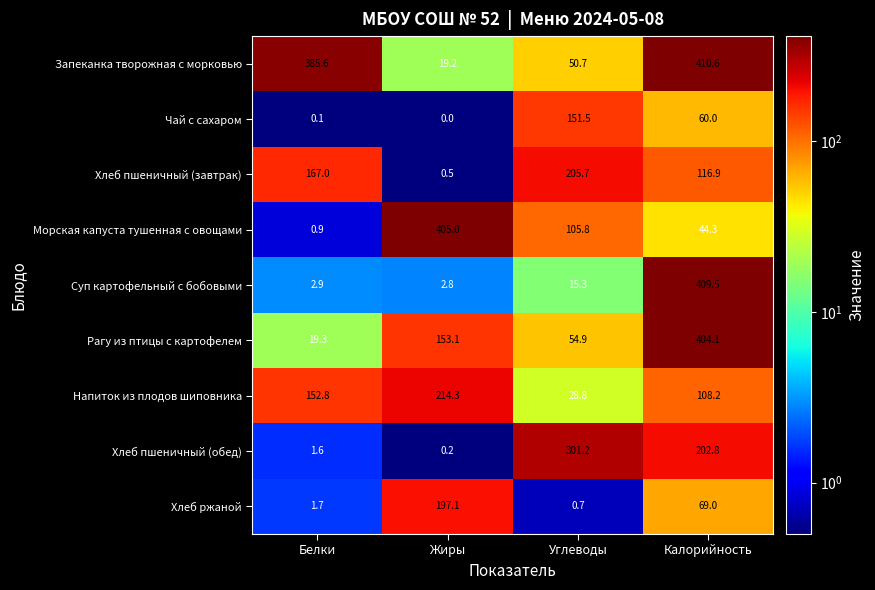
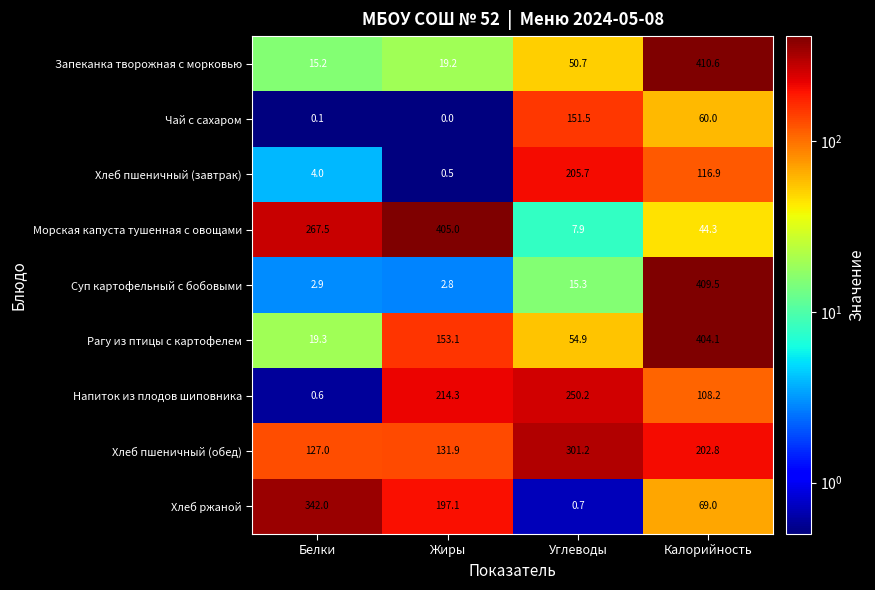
Запеканка творожная с морковью, Белки: 385.6 -> 15.2
Хлеб пшеничный (завтрак), Белки: 167.0 -> 4.0
Морская капуста тушенная с овощами, Белки: 0.9 -> 267.5
Морская капуста тушенная с овощами, Углеводы: 105.8 -> 7.9
Напиток из плодов шиповника, Белки: 152.8 -> 0.6
Напиток из плодов шиповника, Углеводы: 28.8 -> 250.2
Хлеб пшеничный (обед), Белки: 1.6 -> 127.0
Хлеб пшеничный (обед), Жиры: 0.2 -> 131.9
Хлеб ржаной, Белки: 1.7 -> 342.0
